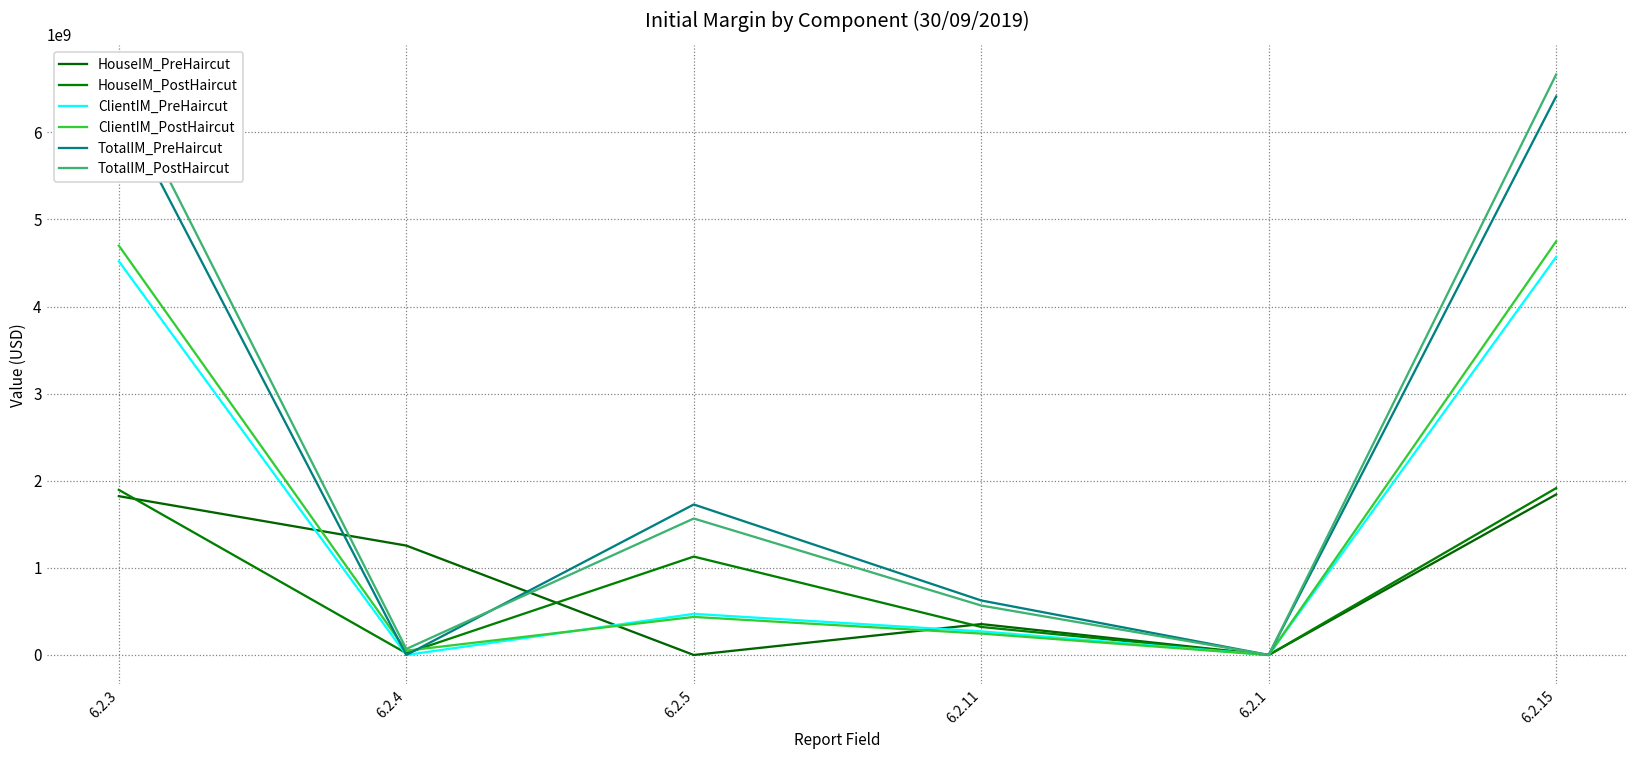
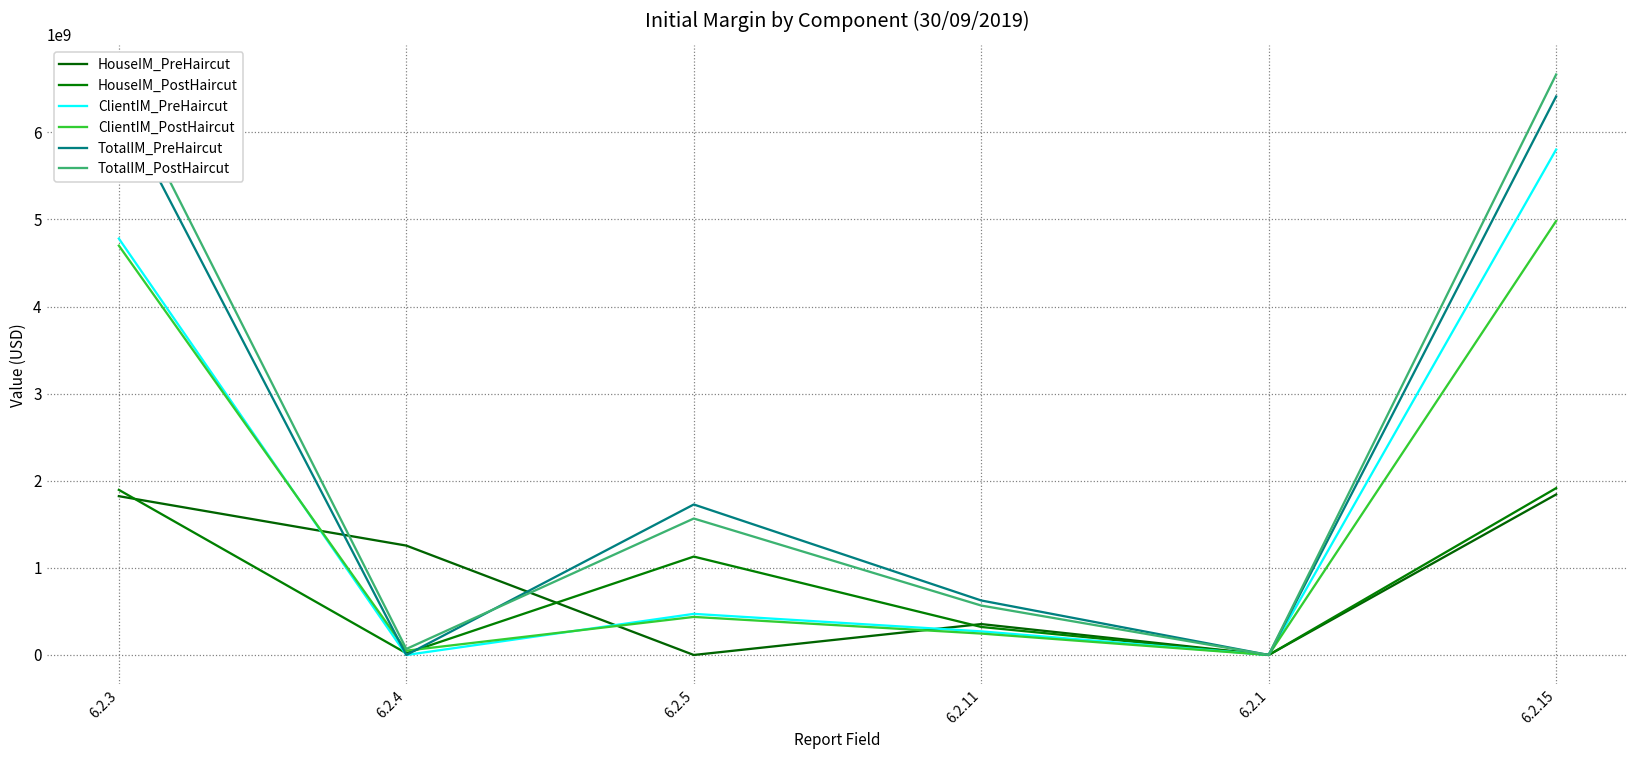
ClientIM_PreHaircut, 6.2.3: 4500000000 -> 4800000000
ClientIM_PreHaircut, 6.2.15: 4600000000 -> 5800000000
ClientIM_PostHaircut, 6.2.15: 4700000000 -> 5000000000
